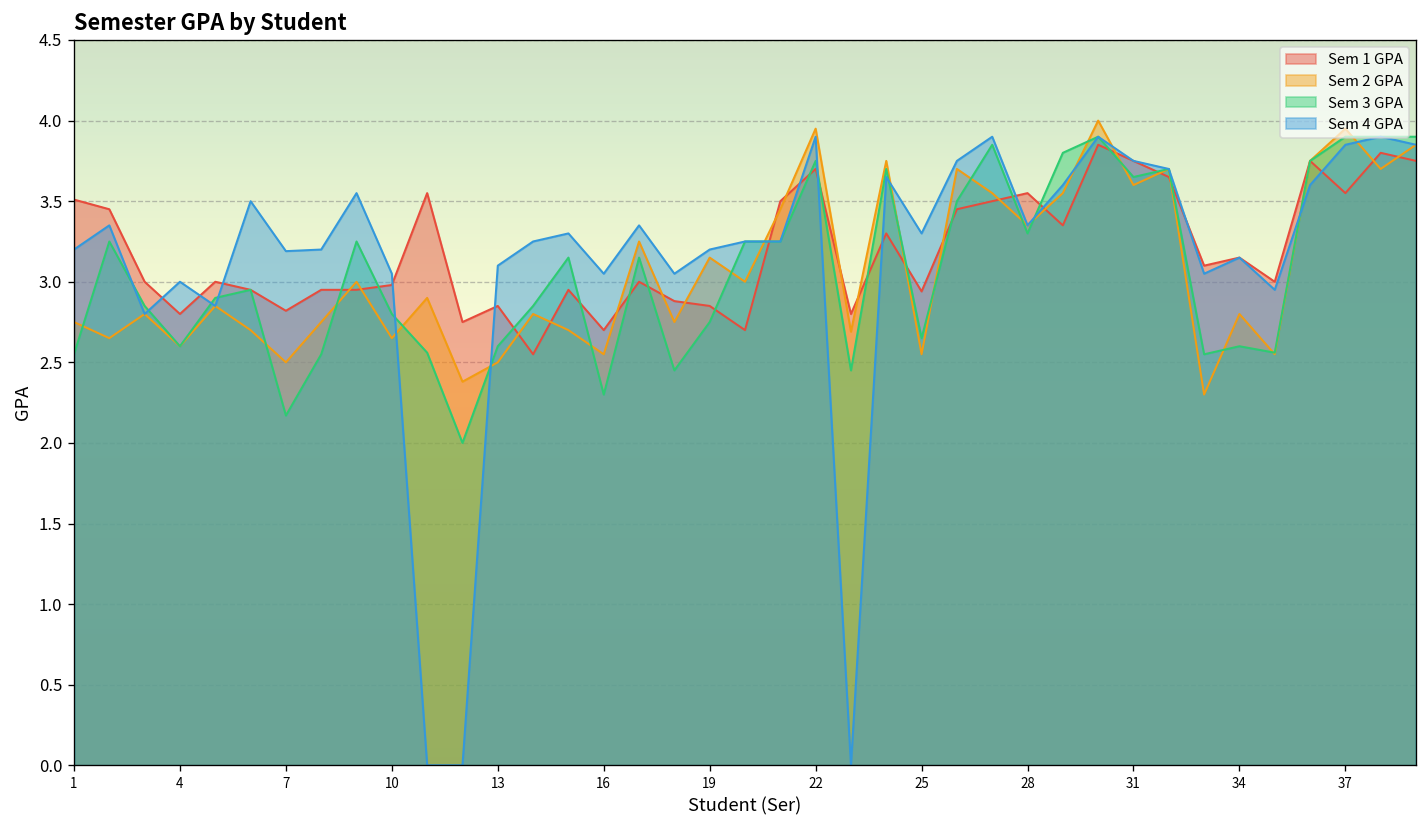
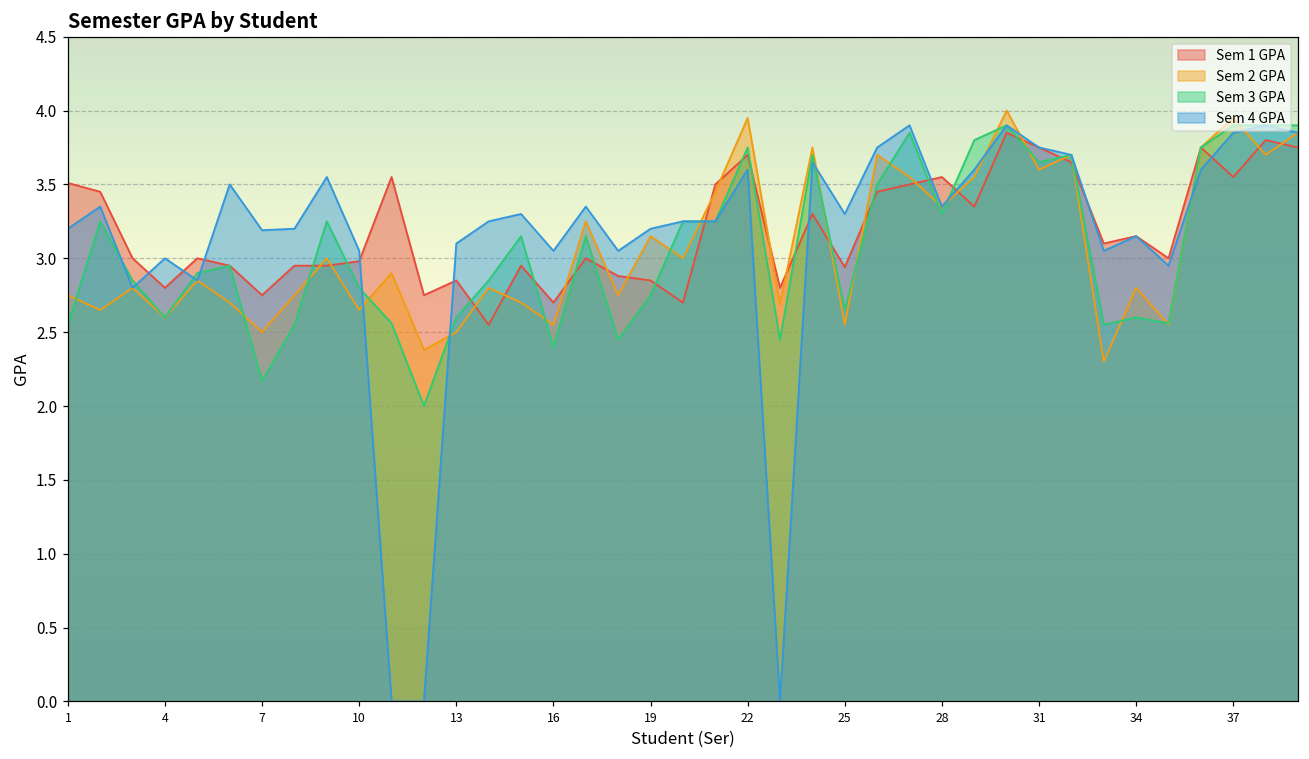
Sem 1 GPA, 7: 2.82 -> 2.75
Sem 3 GPA, 16: 2.3 -> 2.4
Sem 4 GPA, 22: 3.9 -> 3.6
